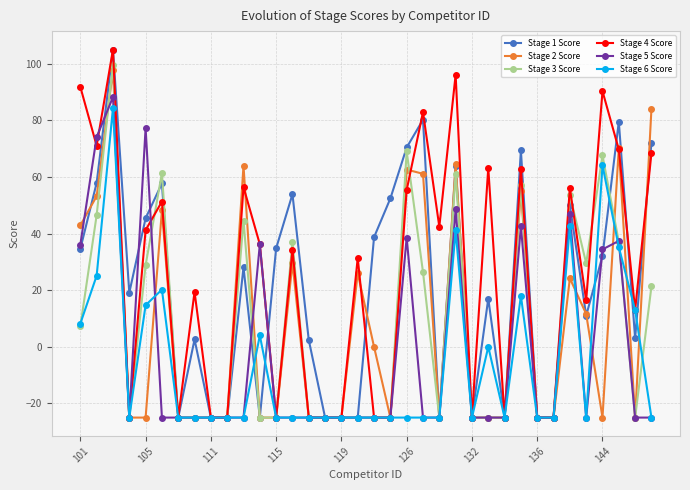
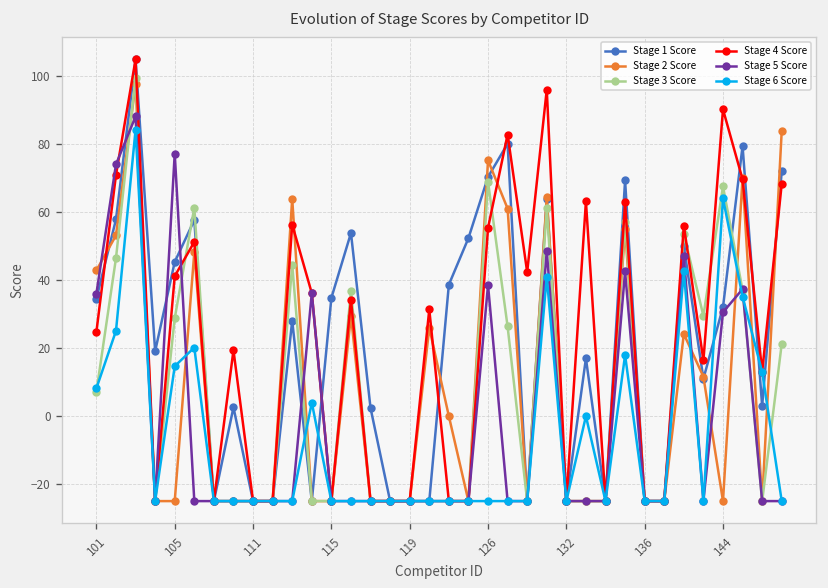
Stage 4 Score, 101: 92 -> 25
Stage 2 Score, 126: 63 -> 75
Stage 5 Score, 144: 34 -> 31
